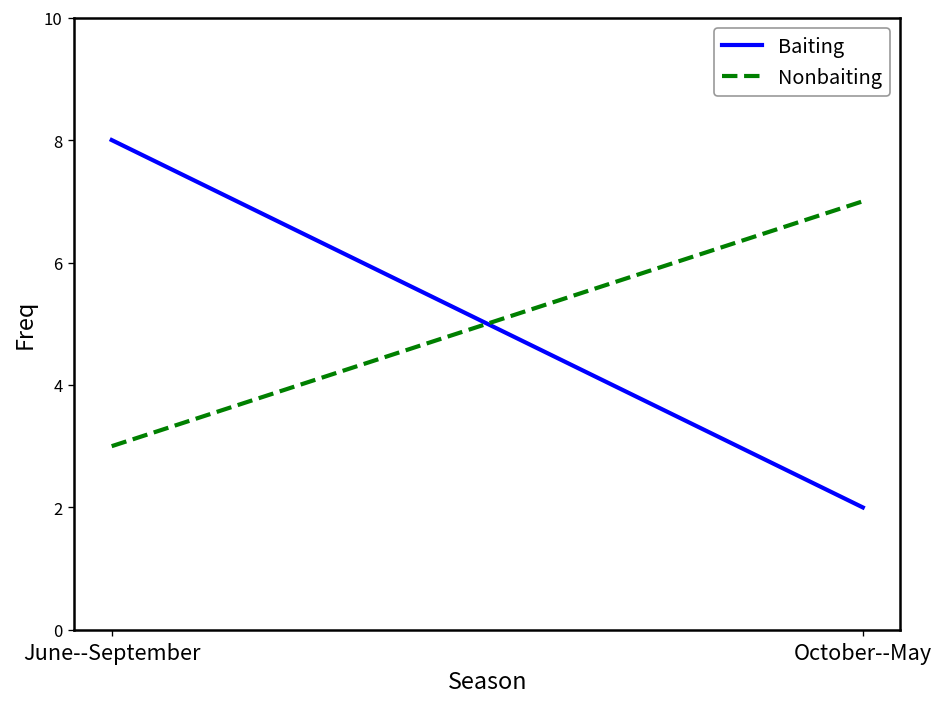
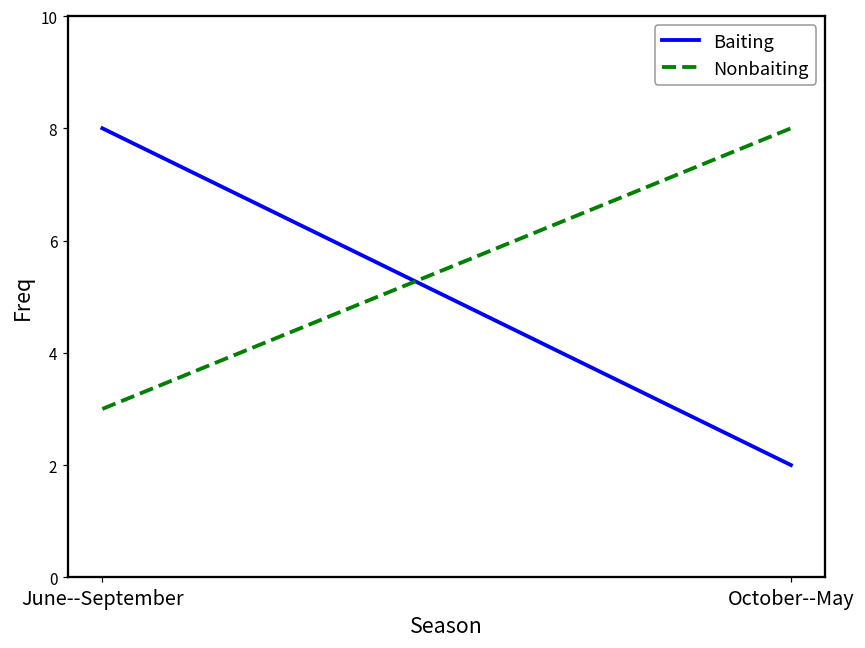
Nonbaiting, October--May: 7 -> 8
